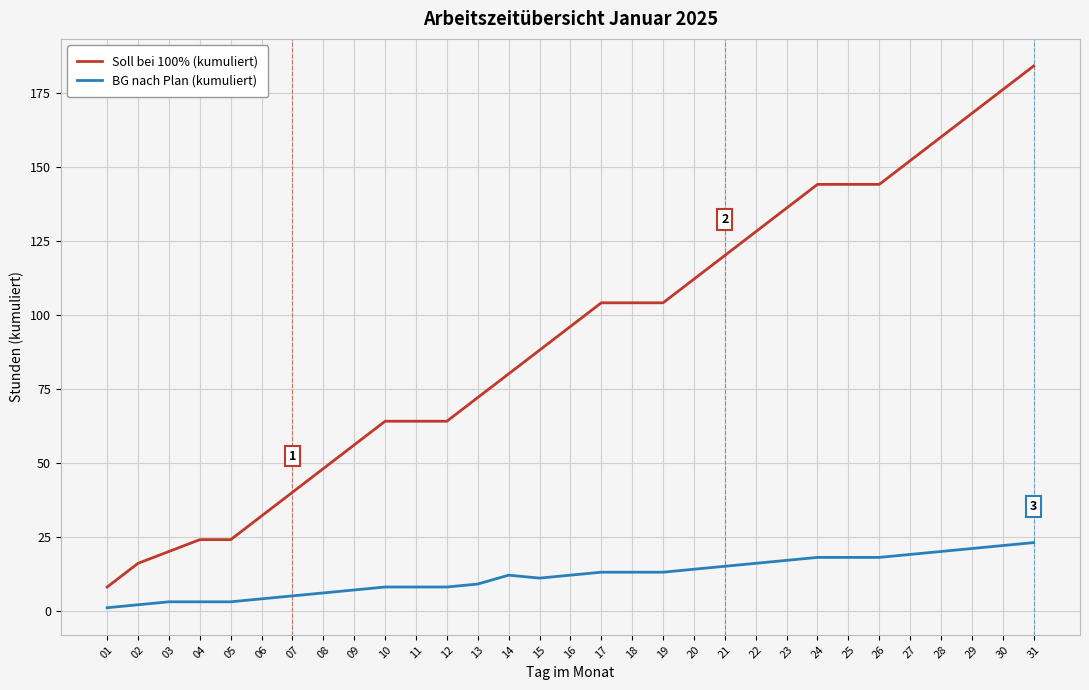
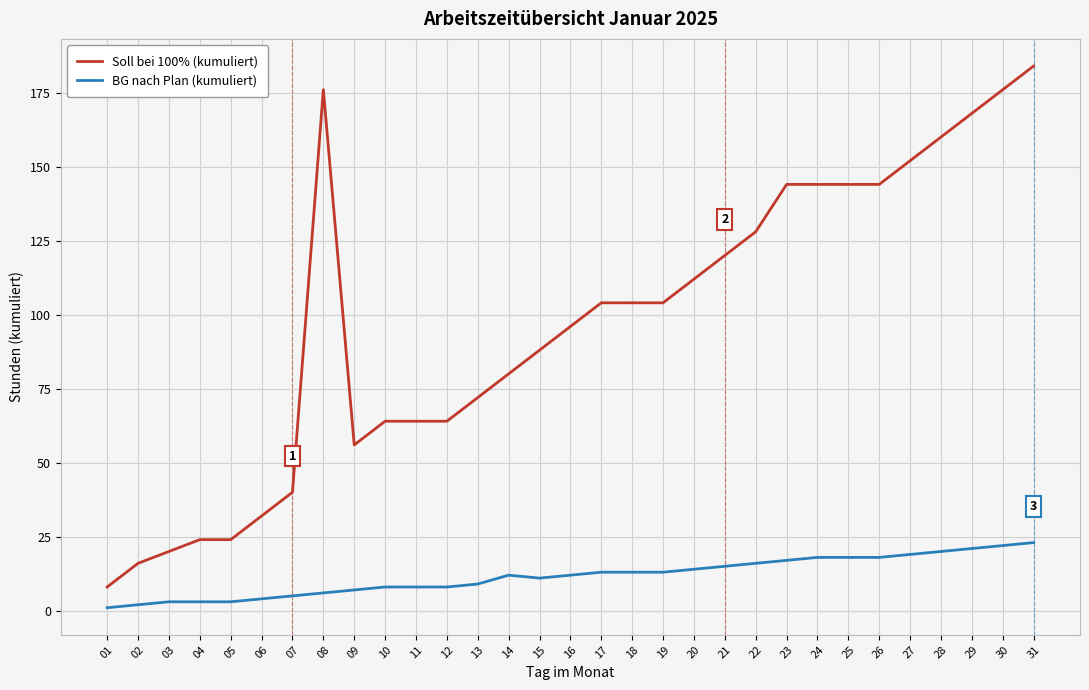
Soll bei 100% (kumuliert), 08: 48 -> 176
Soll bei 100% (kumuliert), 23: 136 -> 144
